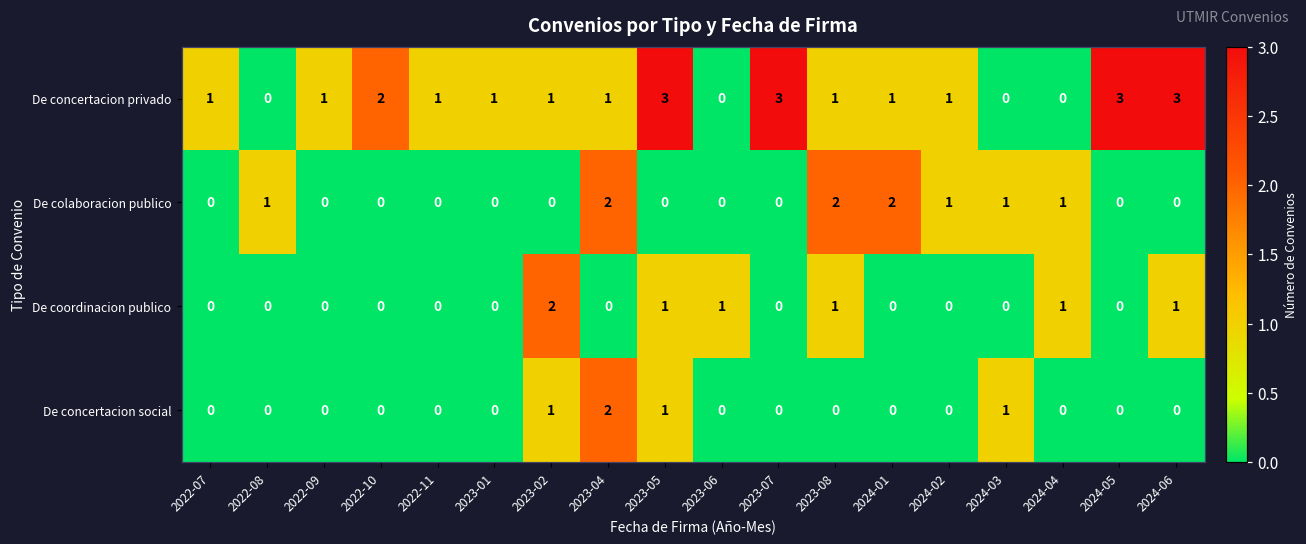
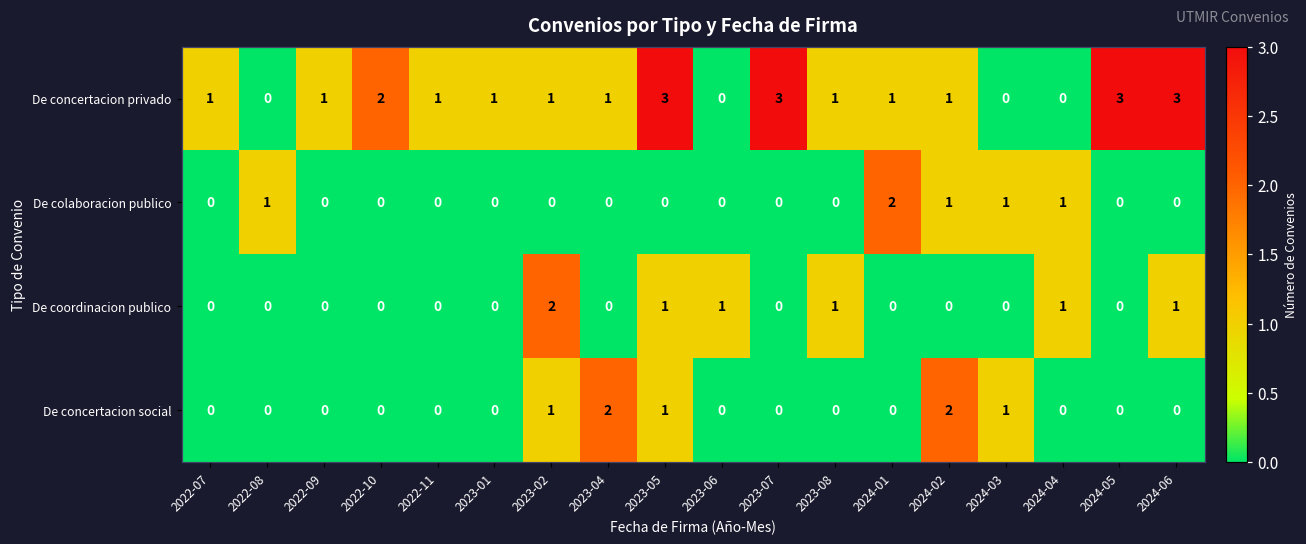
De colaboracion publico, 2023-04: 2 -> 0
De colaboracion publico, 2023-08: 2 -> 0
De concertacion social, 2024-02: 0 -> 2
